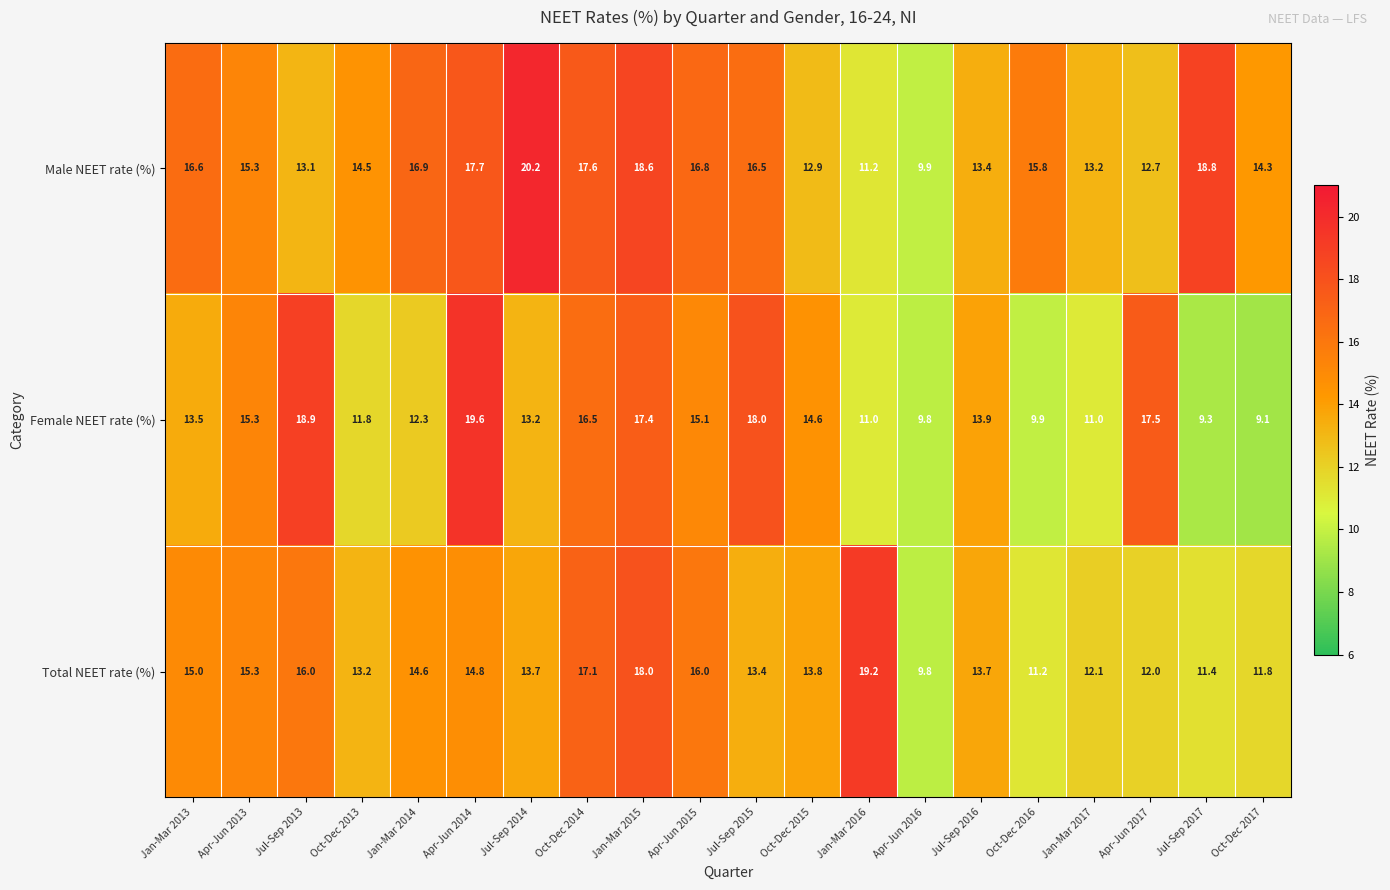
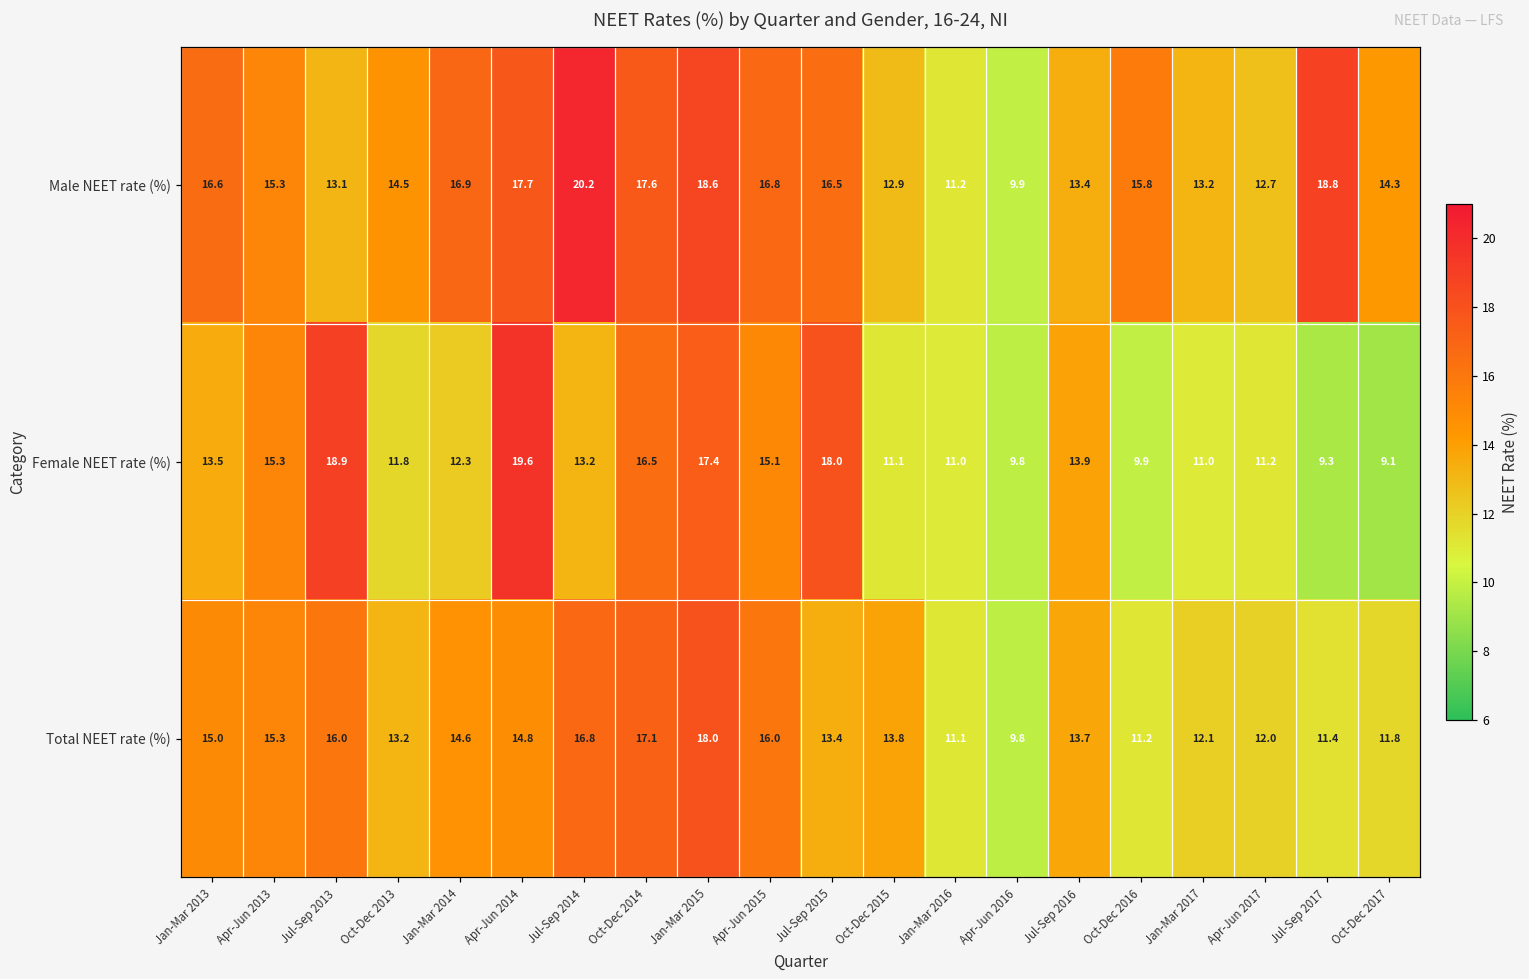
Female NEET rate (%), Oct-Dec 2015: 14.6 -> 11.1
Female NEET rate (%), Apr-Jun 2017: 17.5 -> 11.2
Total NEET rate (%), Jul-Sep 2014: 13.7 -> 16.8
Total NEET rate (%), Jan-Mar 2016: 19.2 -> 11.1
